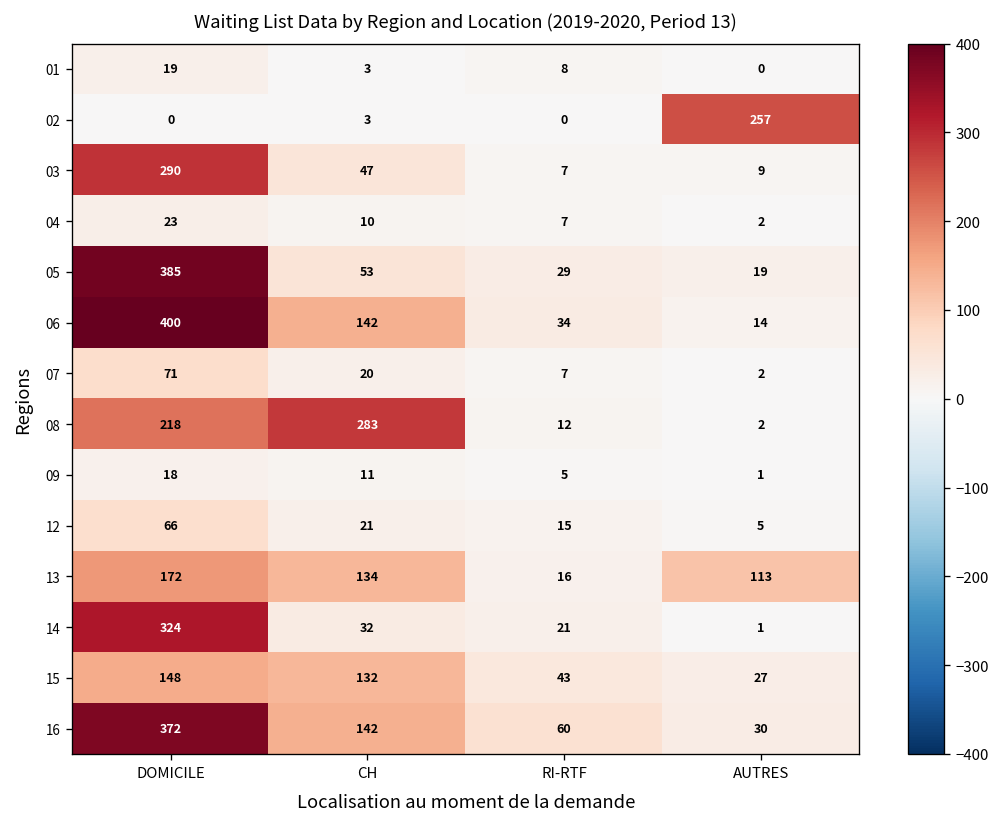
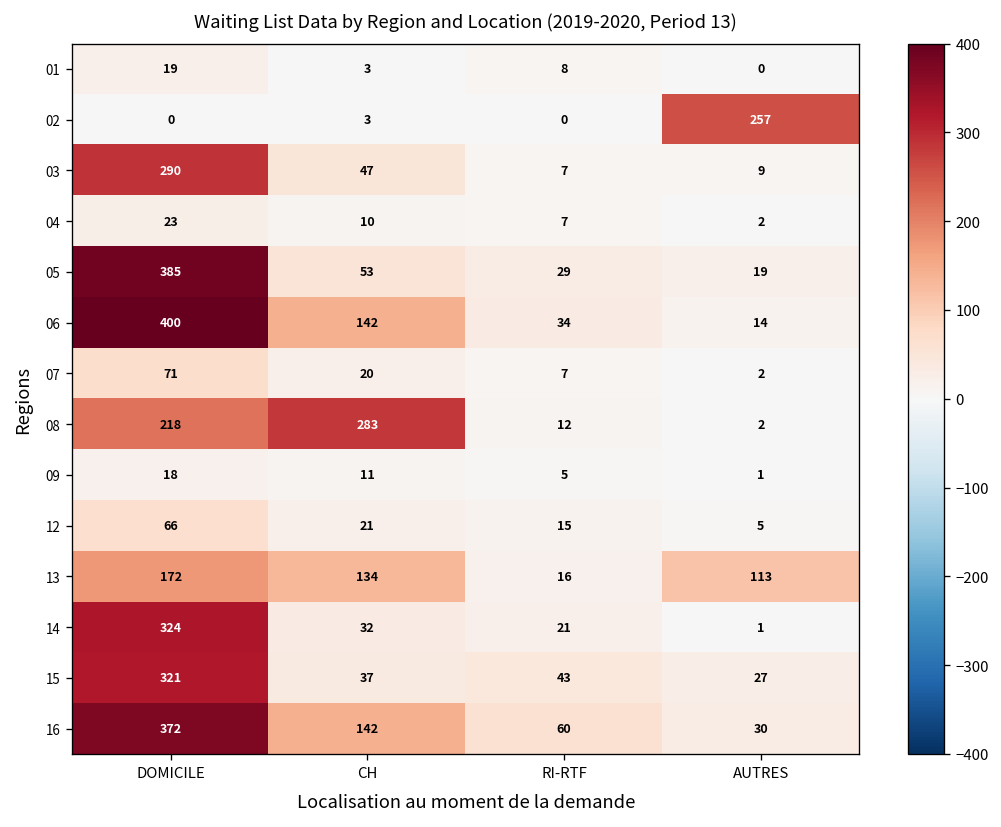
15, DOMICILE: 148 -> 321
15, CH: 132 -> 37
